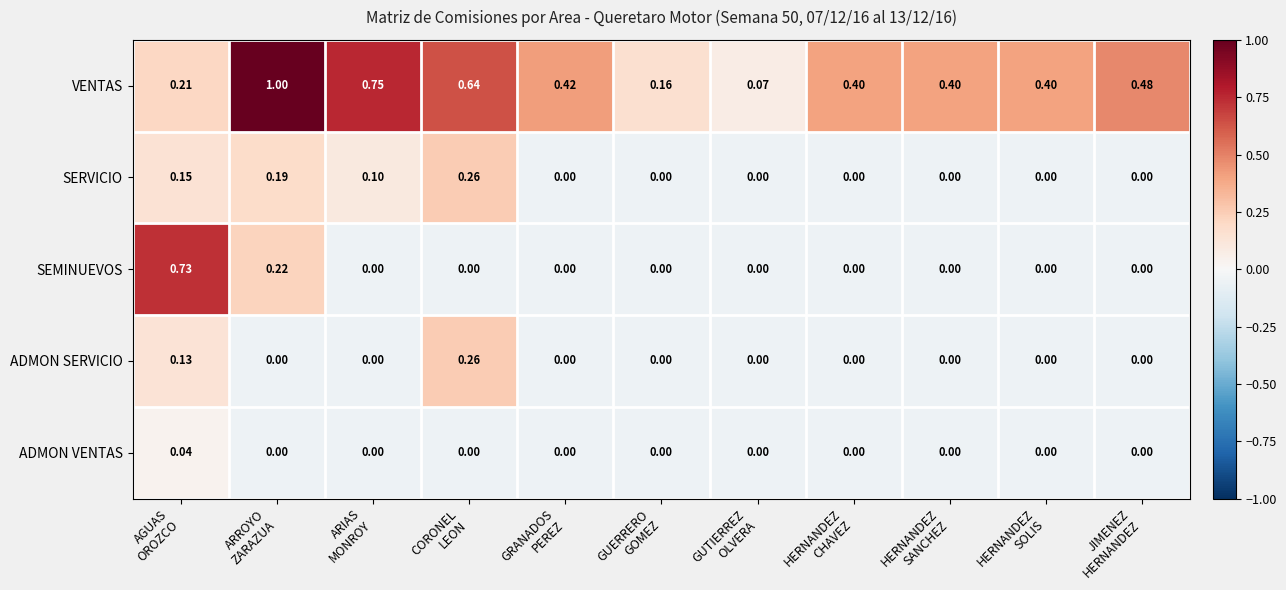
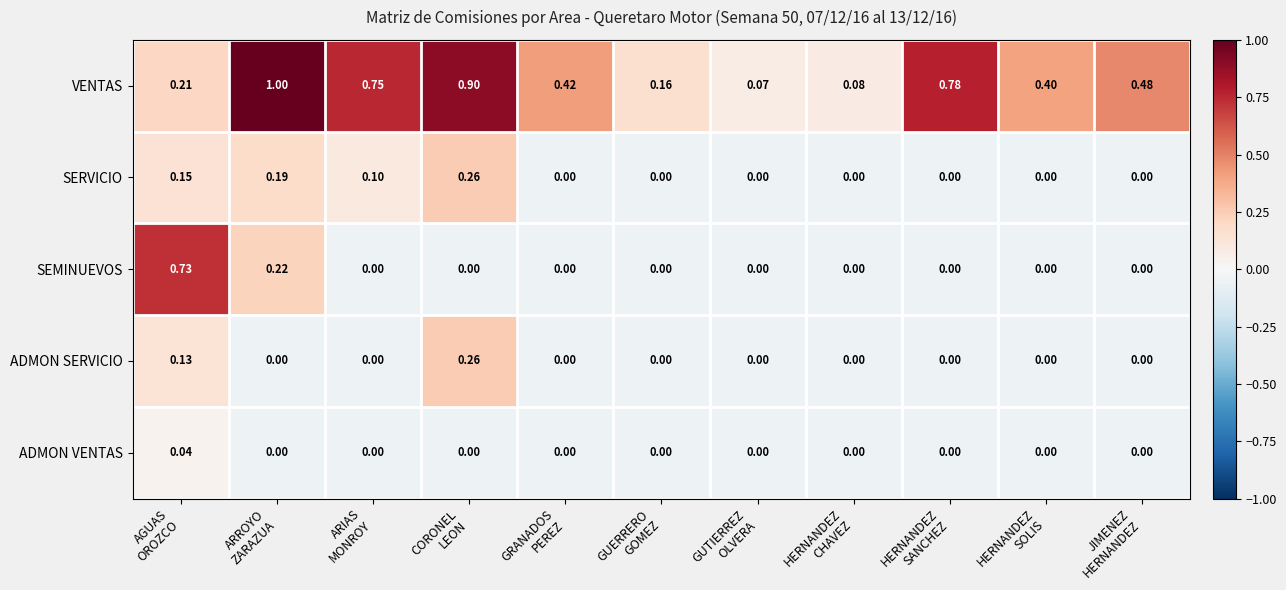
VENTAS, CORONEL LEON: 0.64 -> 0.90
VENTAS, HERNANDEZ CHAVEZ: 0.40 -> 0.08
VENTAS, HERNANDEZ SANCHEZ: 0.40 -> 0.78
